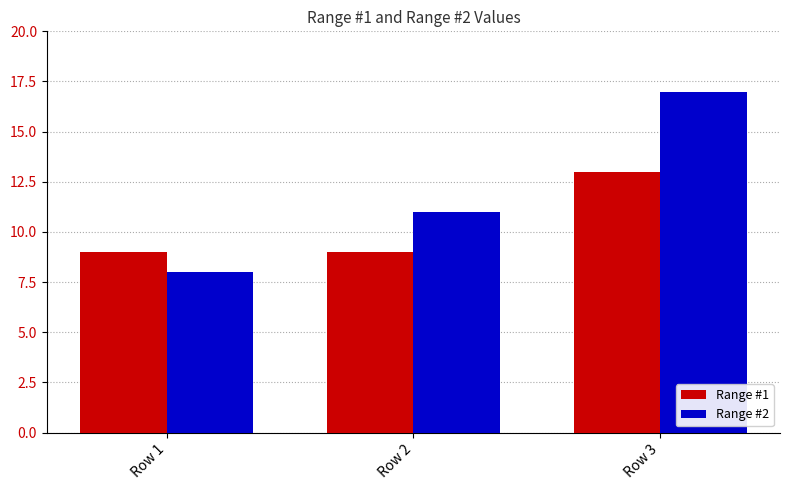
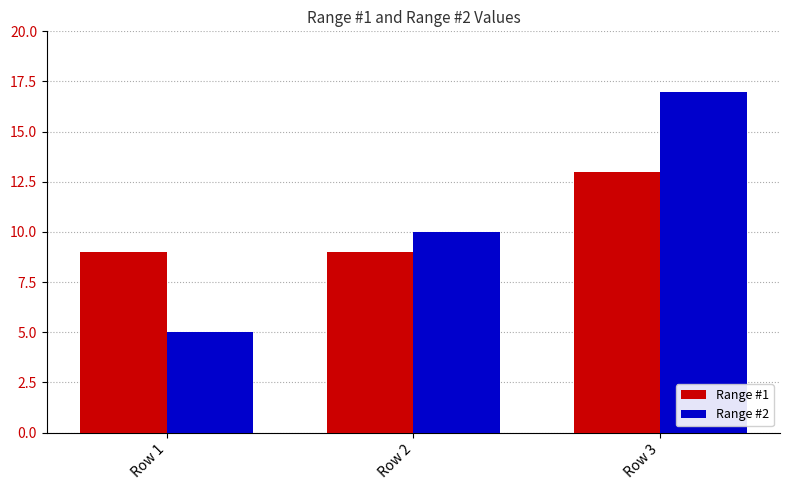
Range #2, Row 1: 8 -> 5
Range #2, Row 2: 11 -> 10
